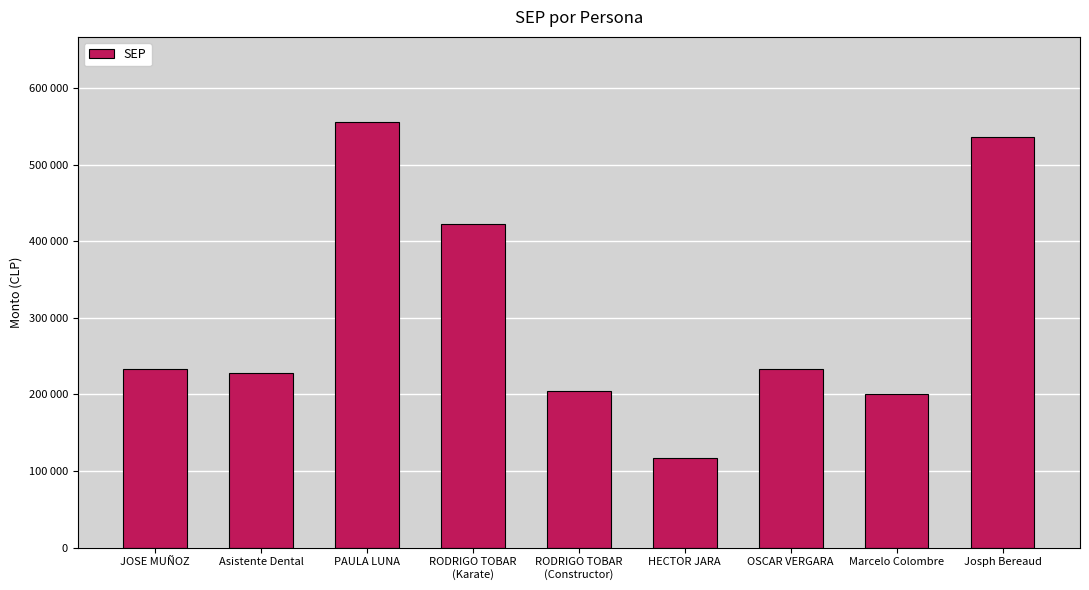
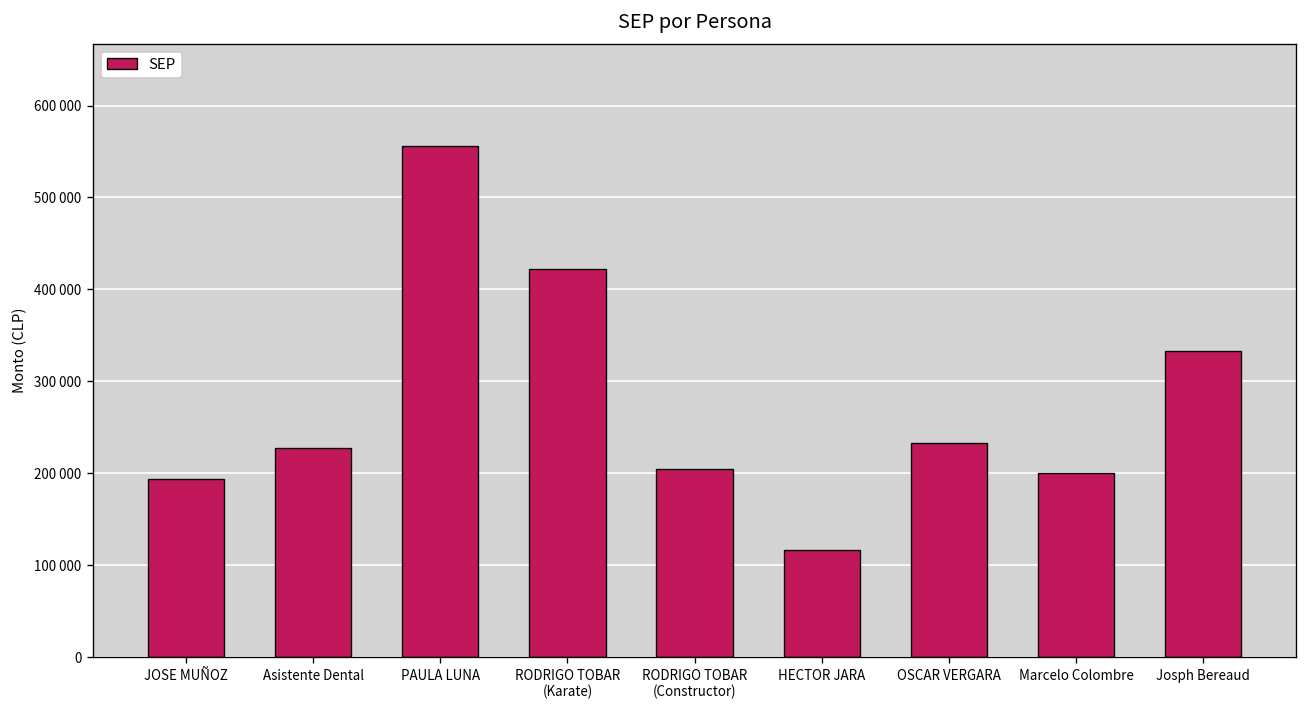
JOSE MUÑOZ: 230000 -> 190000
Josph Bereaud: 540000 -> 330000
